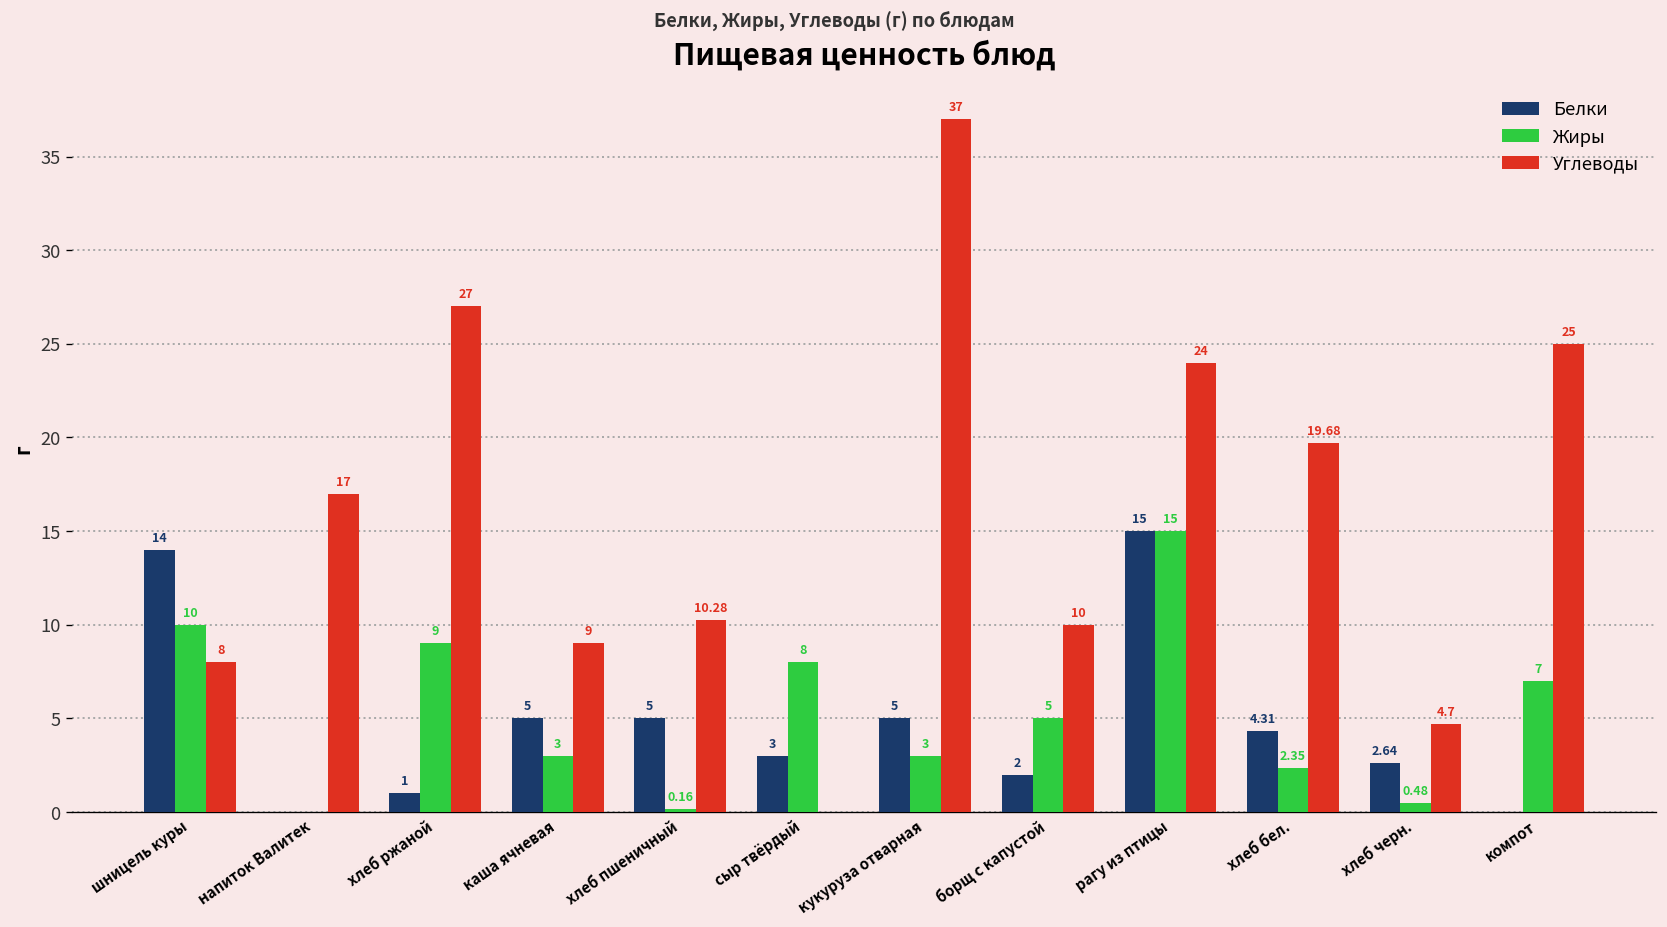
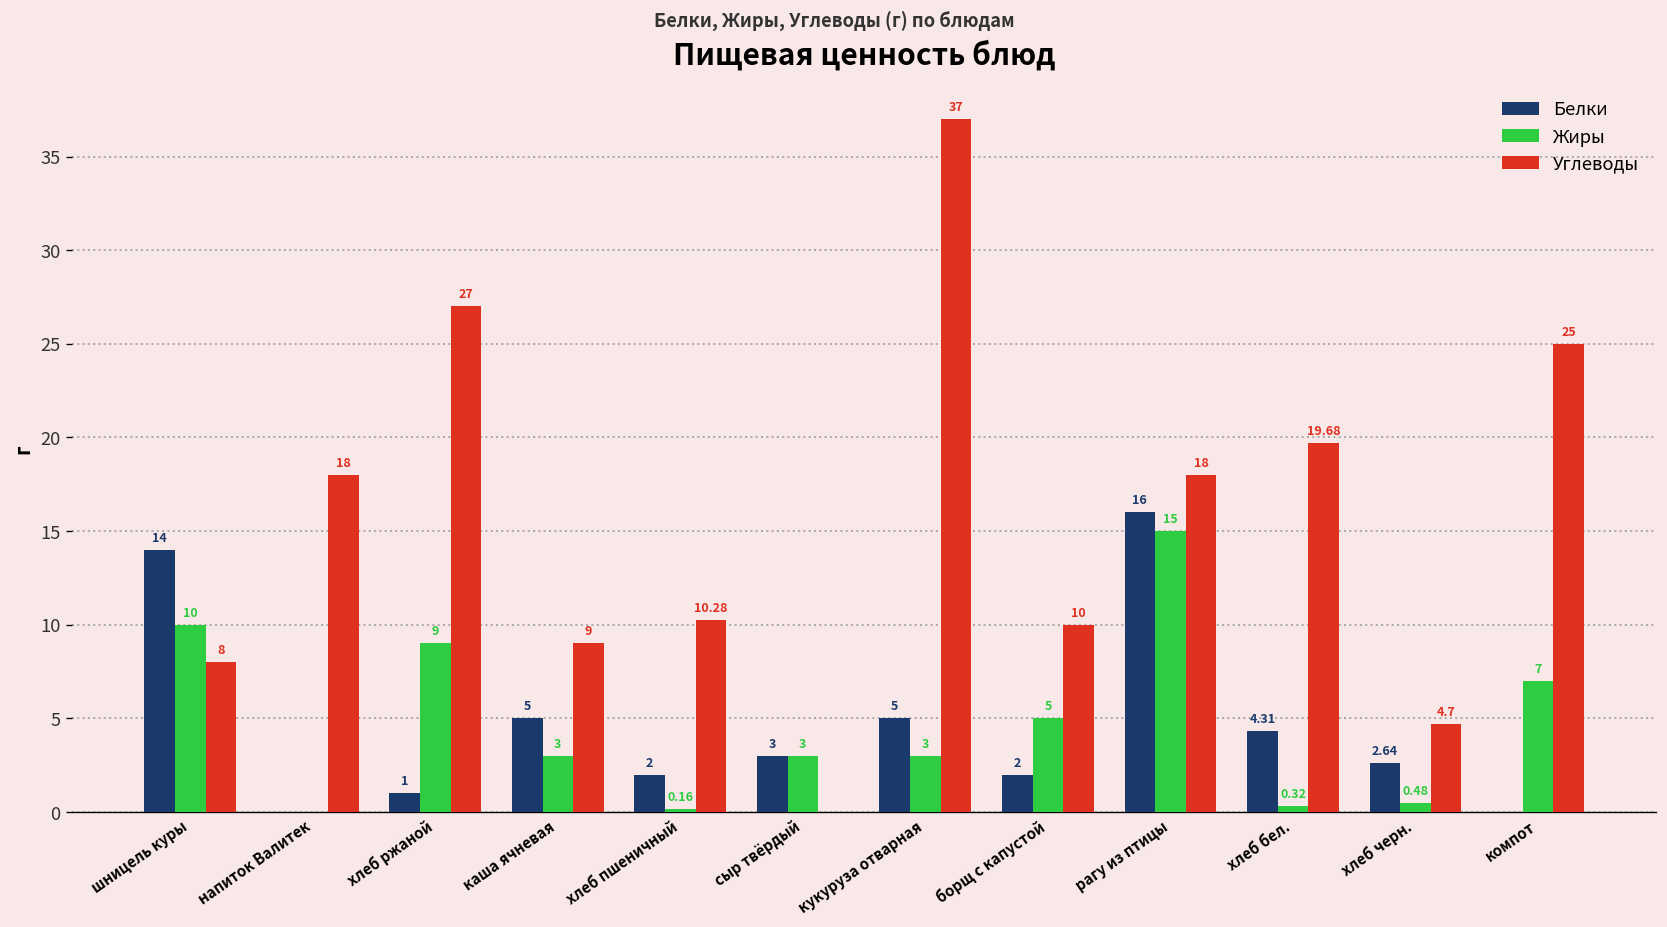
Углеводы, напиток Валитек: 17 -> 18
Белки, хлеб пшеничный: 5 -> 2
Жиры, сыр твёрдый: 8 -> 3
Белки, рагу из птицы: 15 -> 16
Углеводы, рагу из птицы: 24 -> 18
Жиры, хлеб бел.: 2.35 -> 0.32
